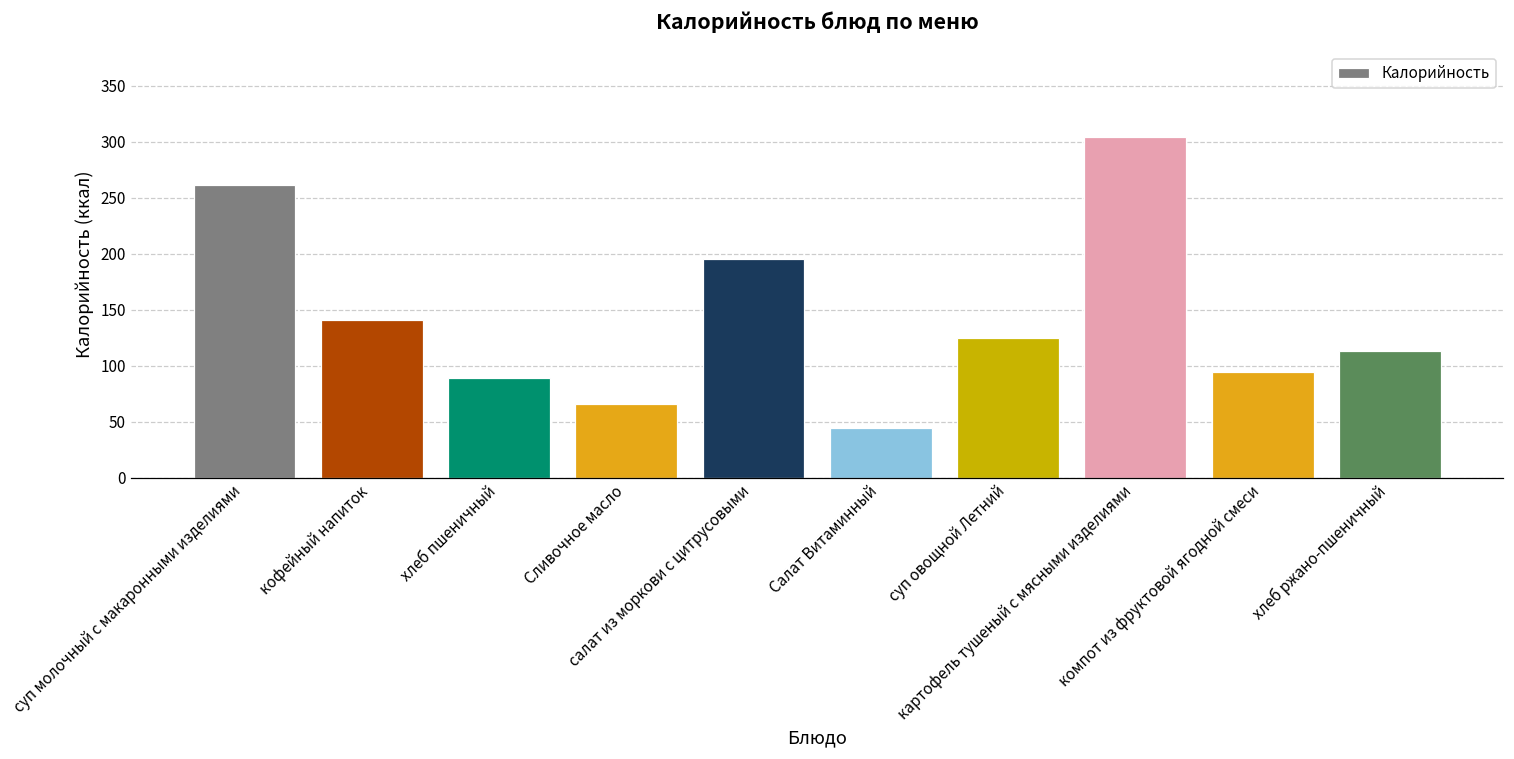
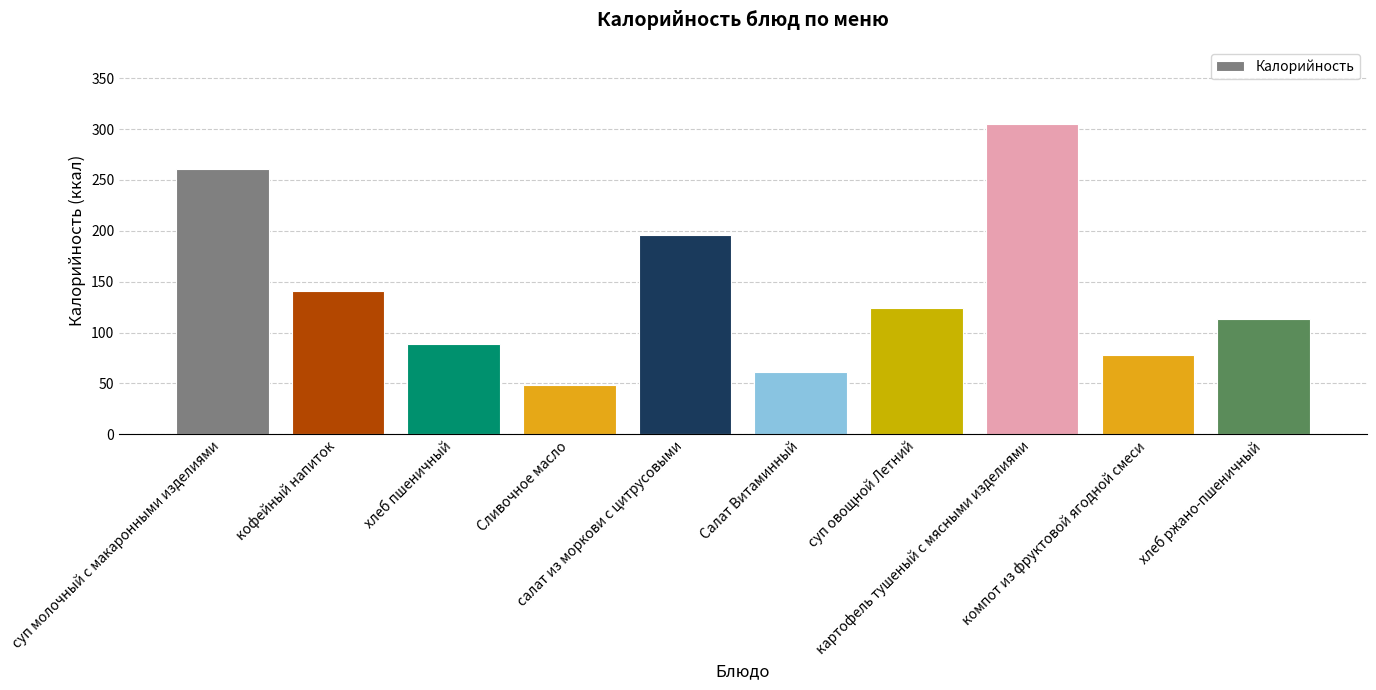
Сливочное масло: 66 -> 49
Салат Витаминный: 45 -> 61
компот из фруктовой ягодной смеси: 95 -> 78
